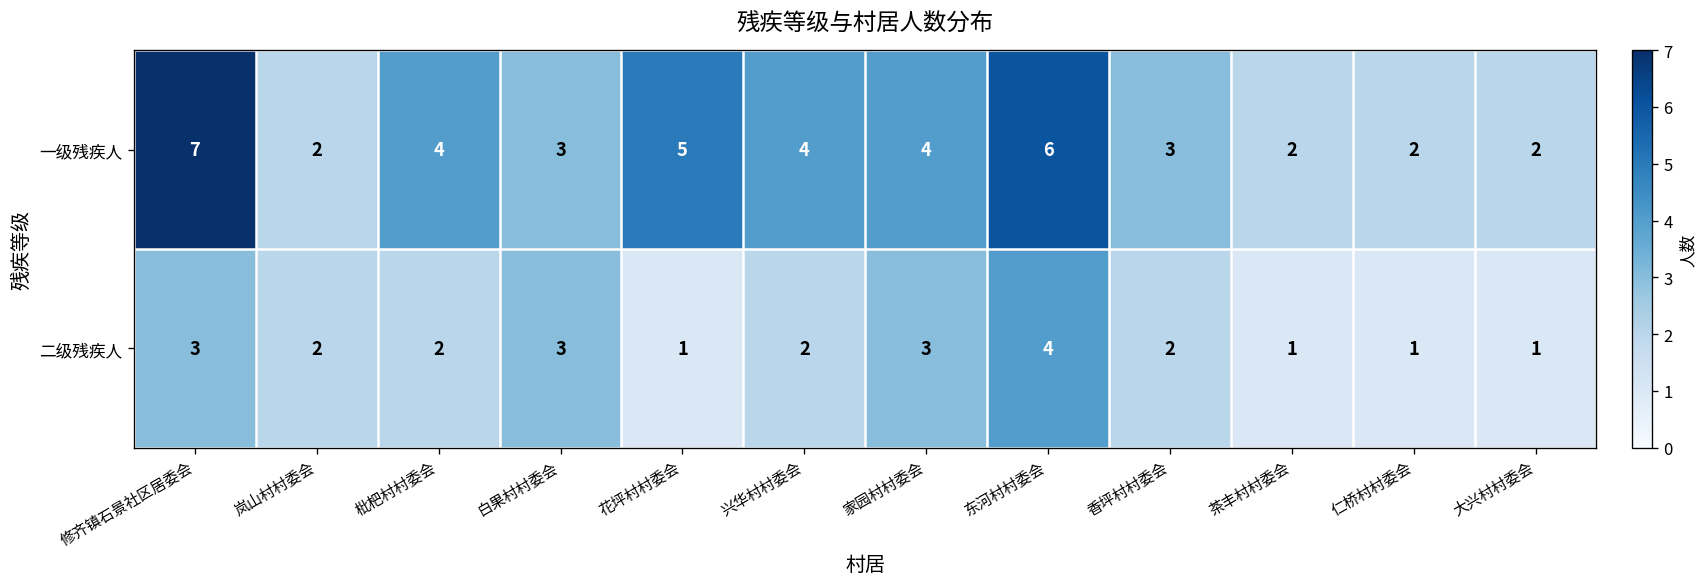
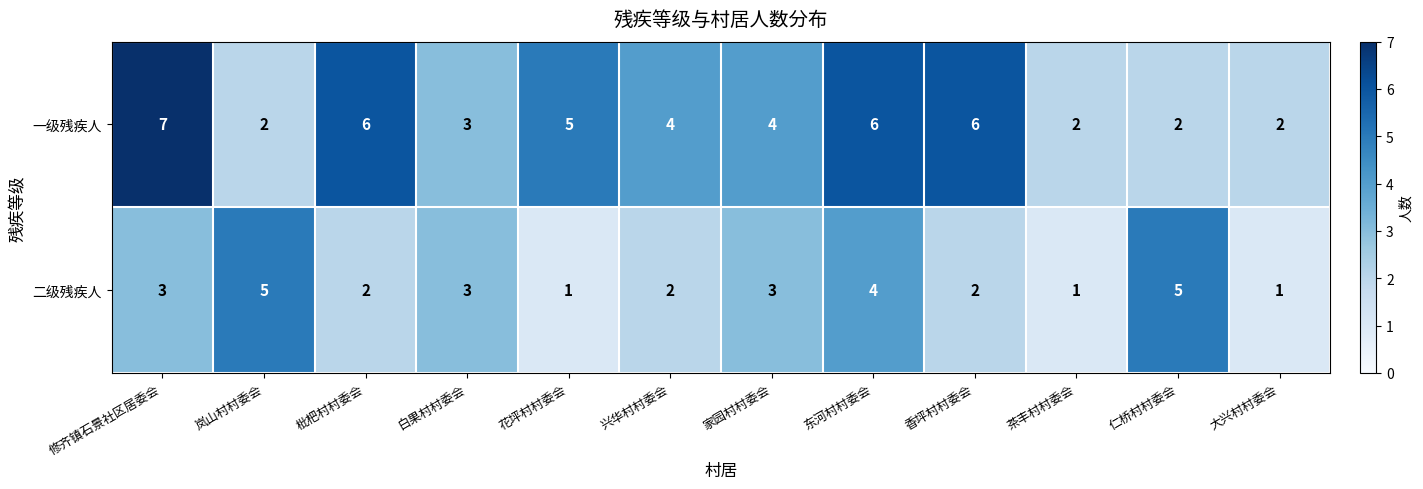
一级残疾人, 枇杷村村委会: 4 -> 6
一级残疾人, 香坪村村委会: 3 -> 6
二级残疾人, 岚山村村委会: 2 -> 5
二级残疾人, 仁桥村村委会: 1 -> 5
